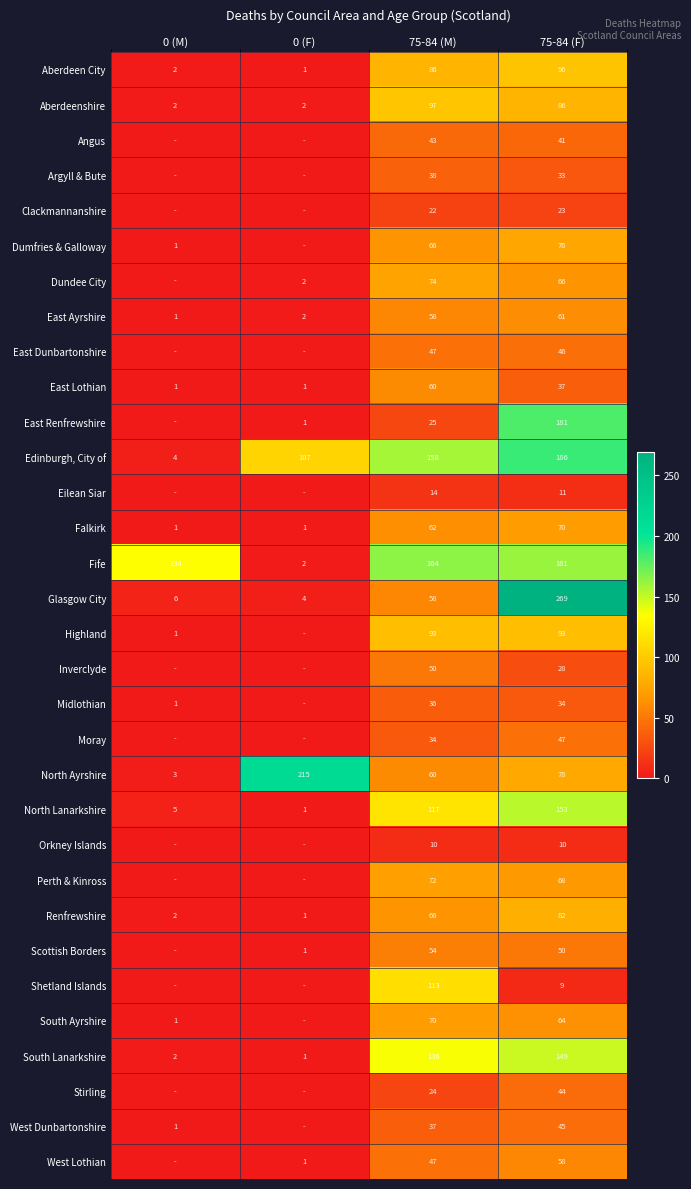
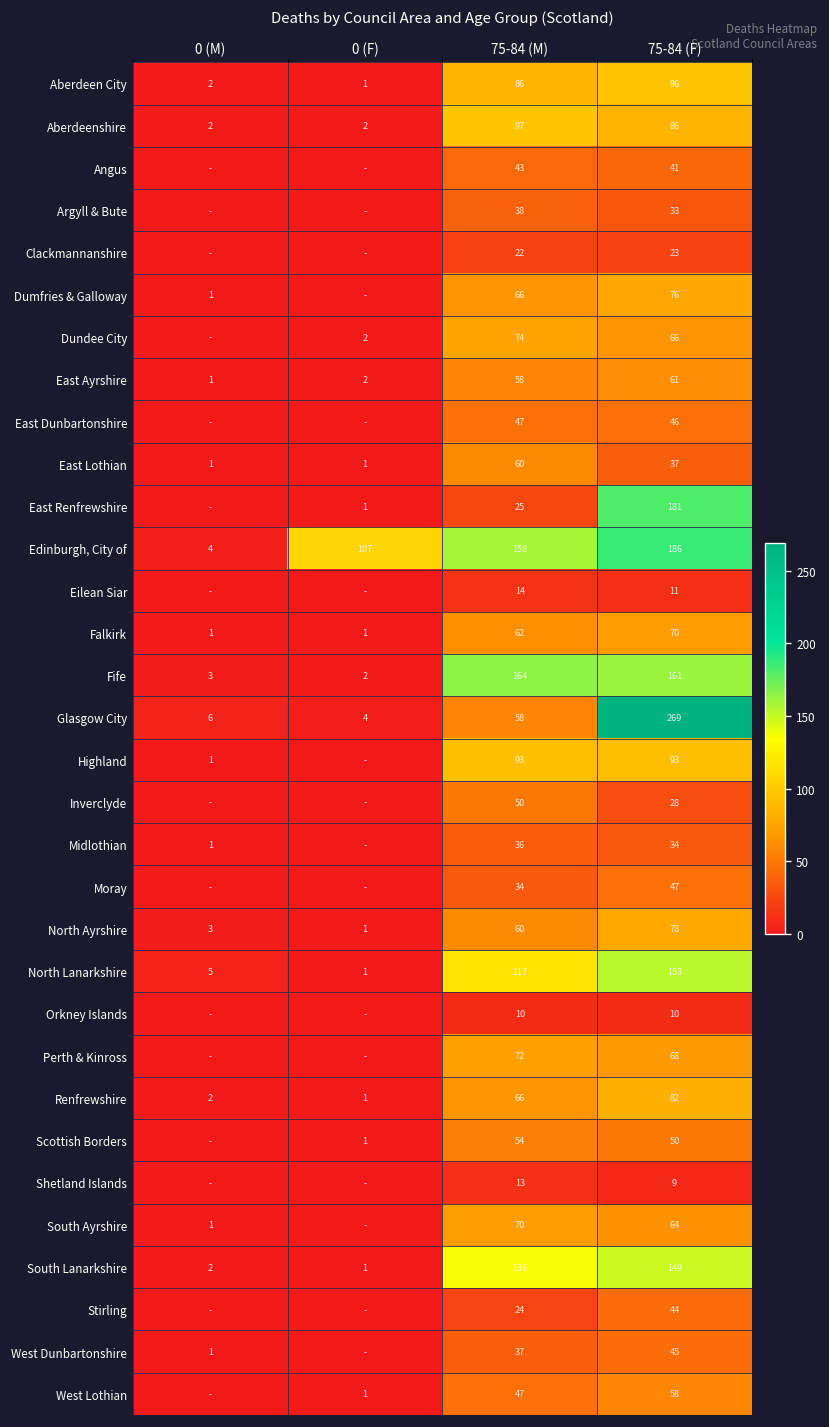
Fife, 0 (M): 134 -> 3
North Ayrshire, 0 (F): 215 -> 1
Shetland Islands, 75-84 (M): 113 -> 13
